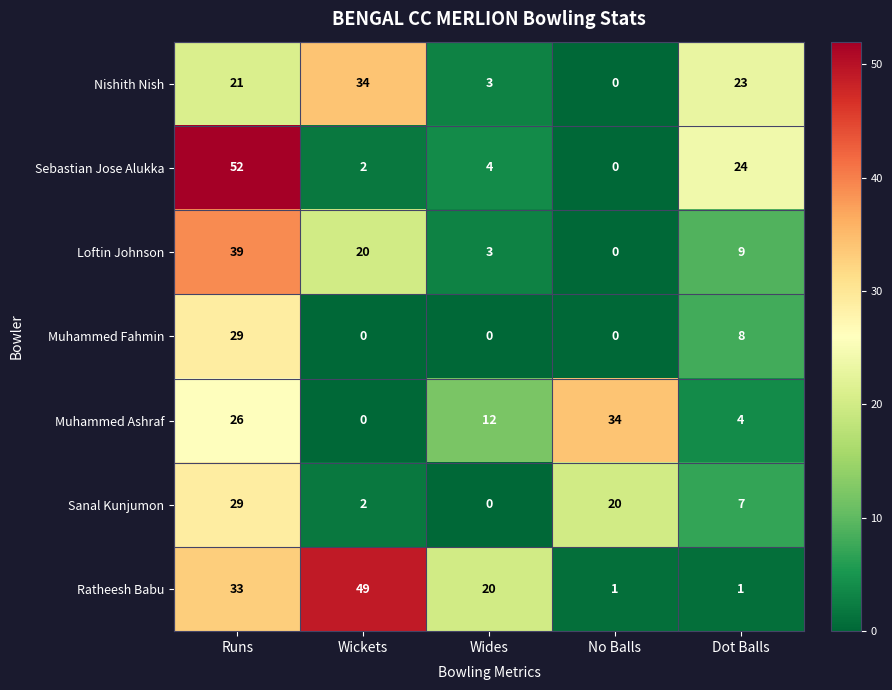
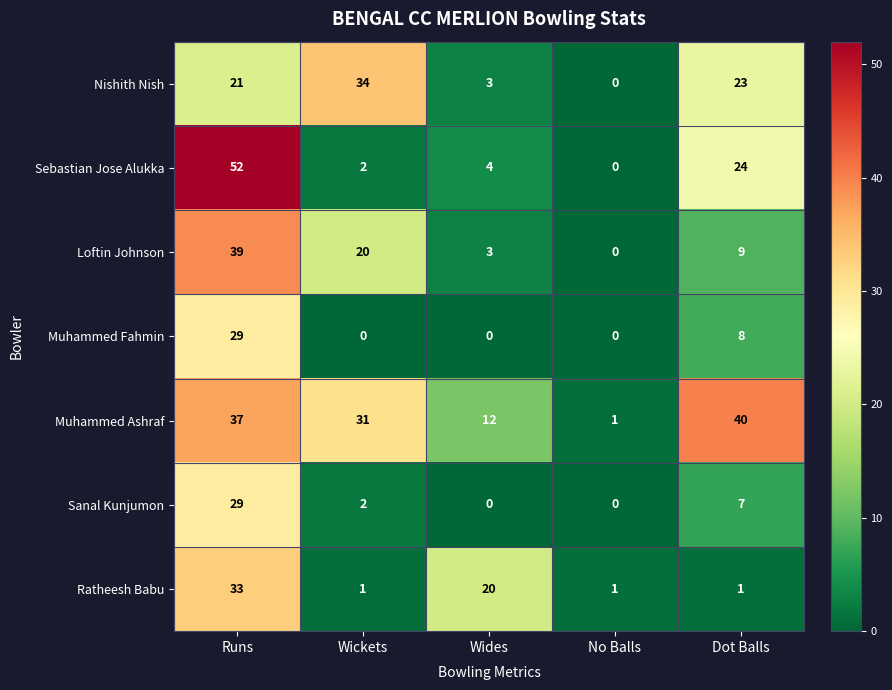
Muhammed Ashraf, Runs: 26 -> 37
Muhammed Ashraf, Wickets: 0 -> 31
Muhammed Ashraf, No Balls: 34 -> 1
Muhammed Ashraf, Dot Balls: 4 -> 40
Sanal Kunjumon, No Balls: 20 -> 0
Ratheesh Babu, Wickets: 49 -> 1
